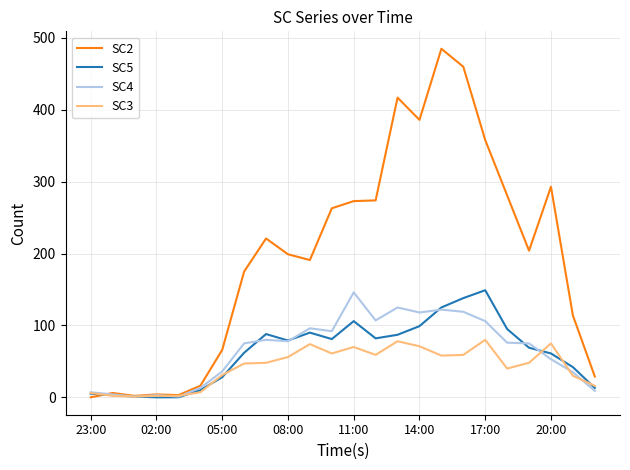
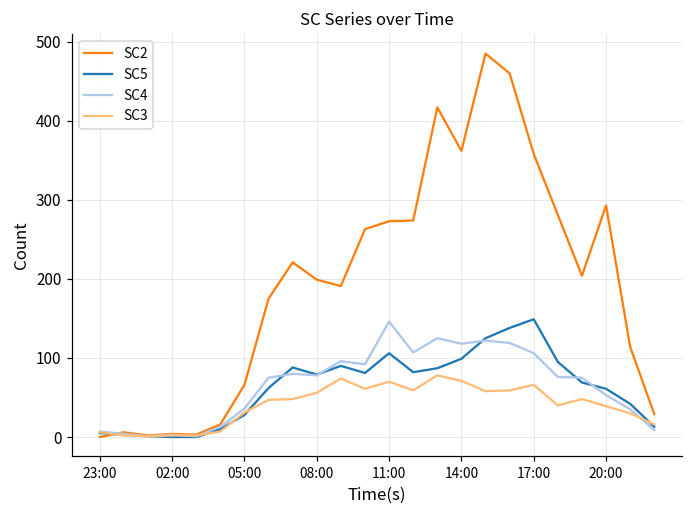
SC2, 14:00: 390 -> 360
SC3, 17:00: 80 -> 70
SC3, 20:00: 80 -> 40
